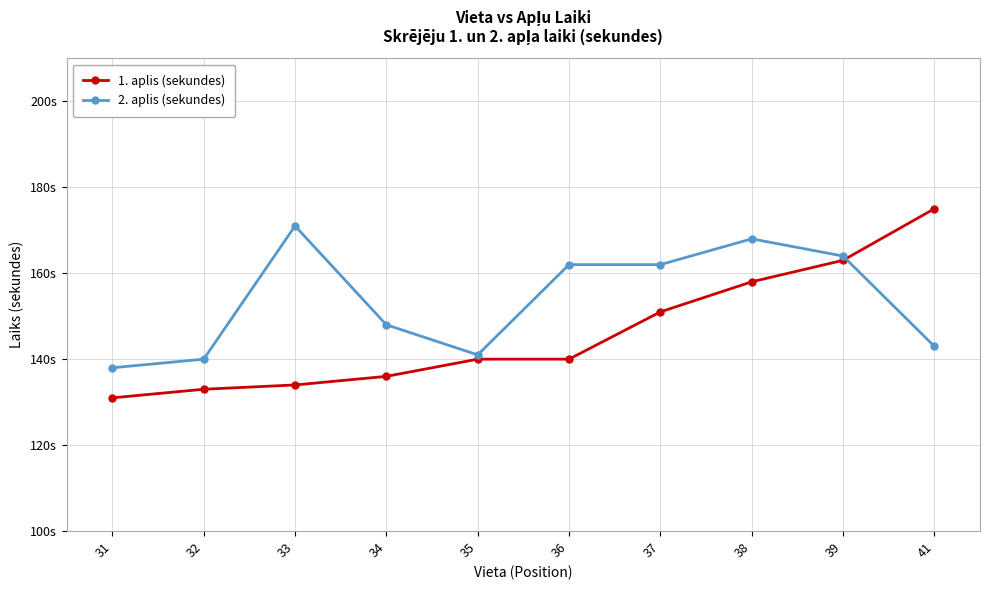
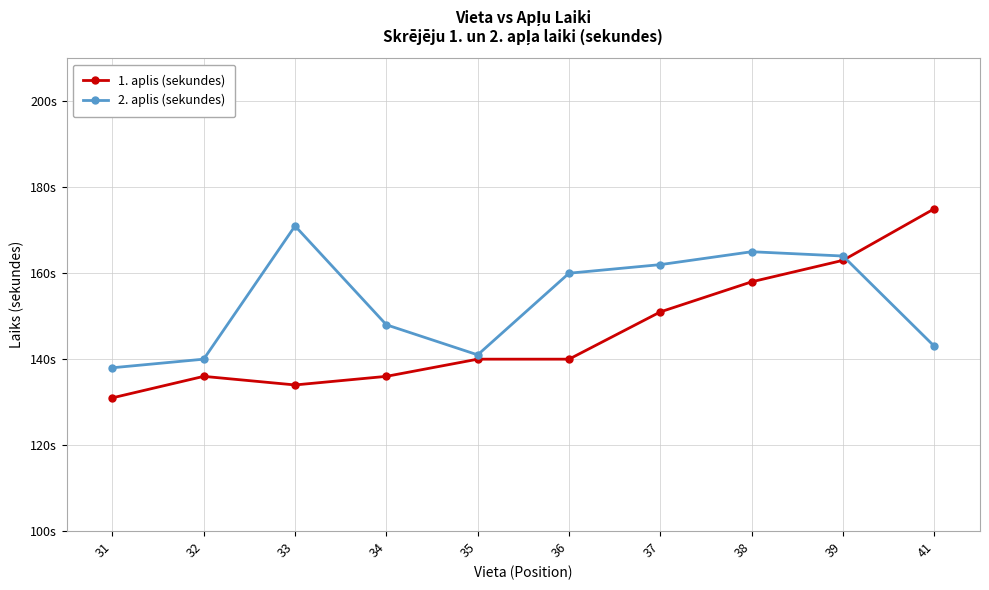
1. aplis (sekundes), 32: 133s -> 136s
2. aplis (sekundes), 36: 162s -> 160s
2. aplis (sekundes), 38: 168s -> 165s
